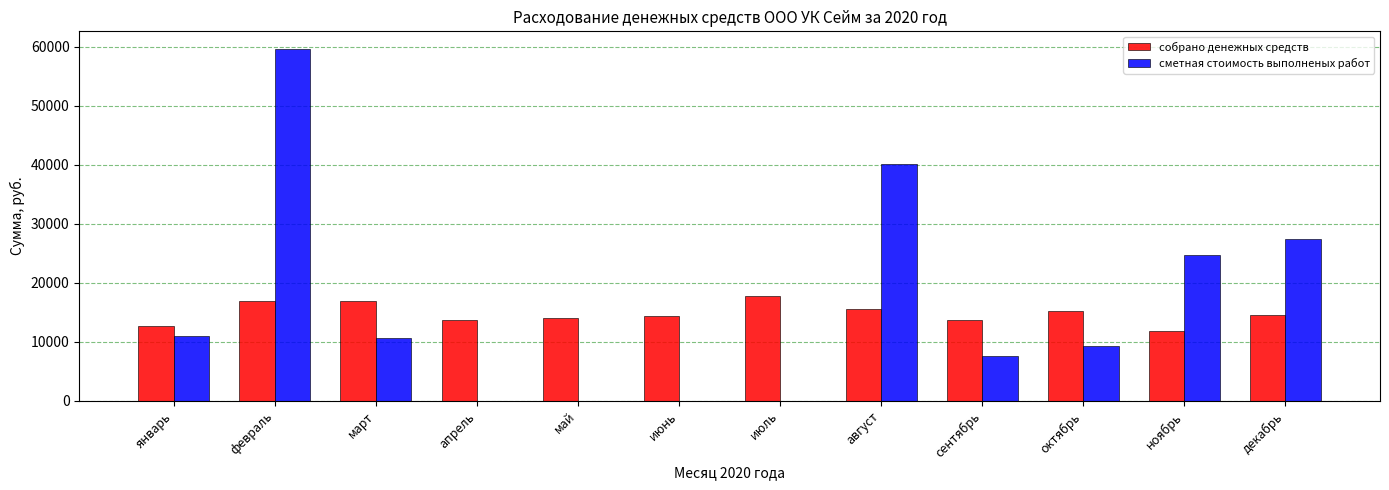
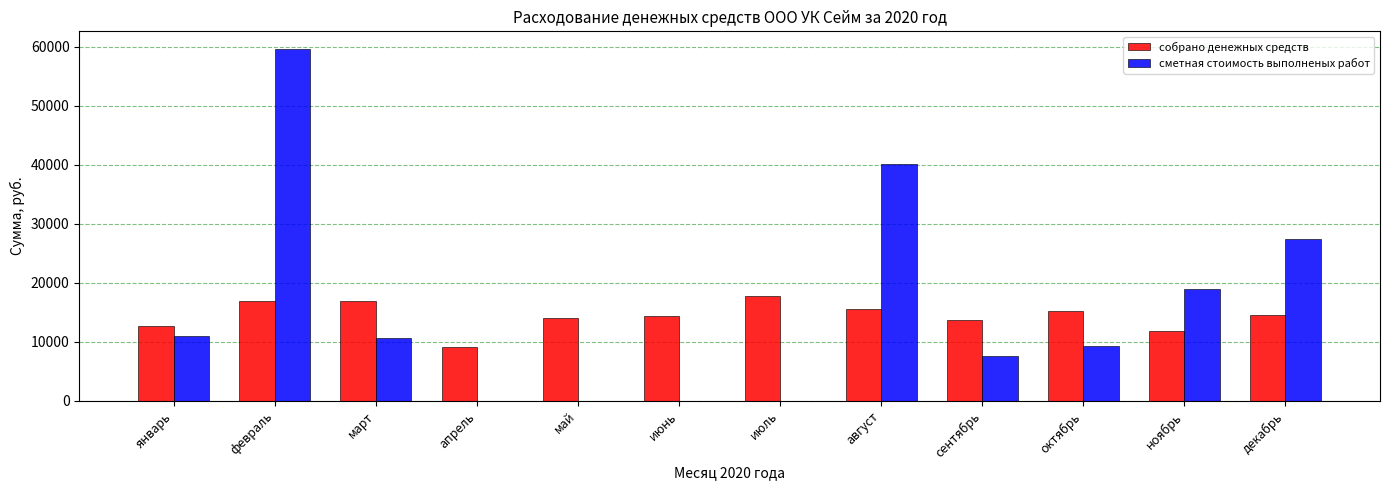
собрано денежных средств, апрель: 14000 -> 9000
сметная стоимость выполненых работ, ноябрь: 25000 -> 19000
